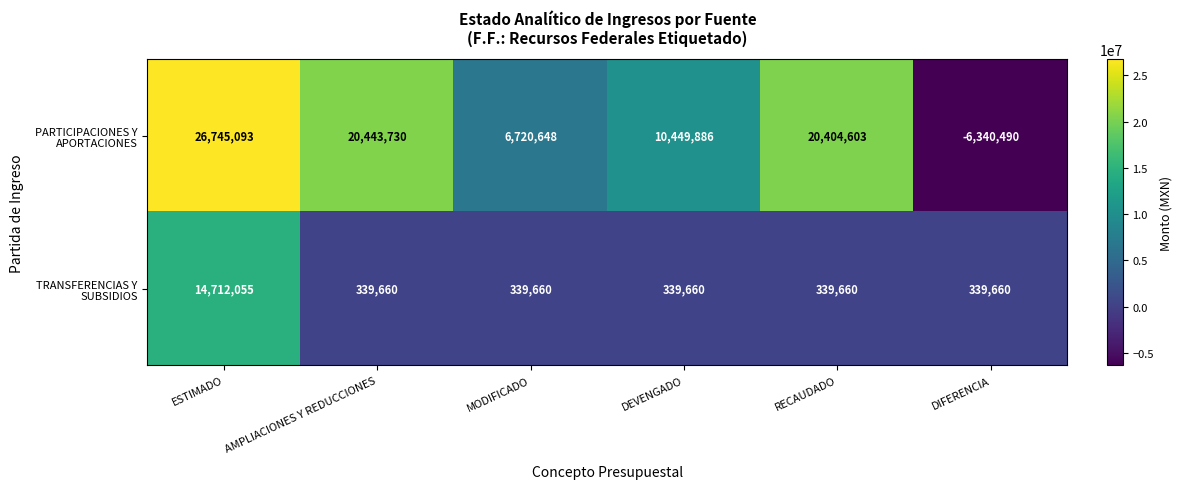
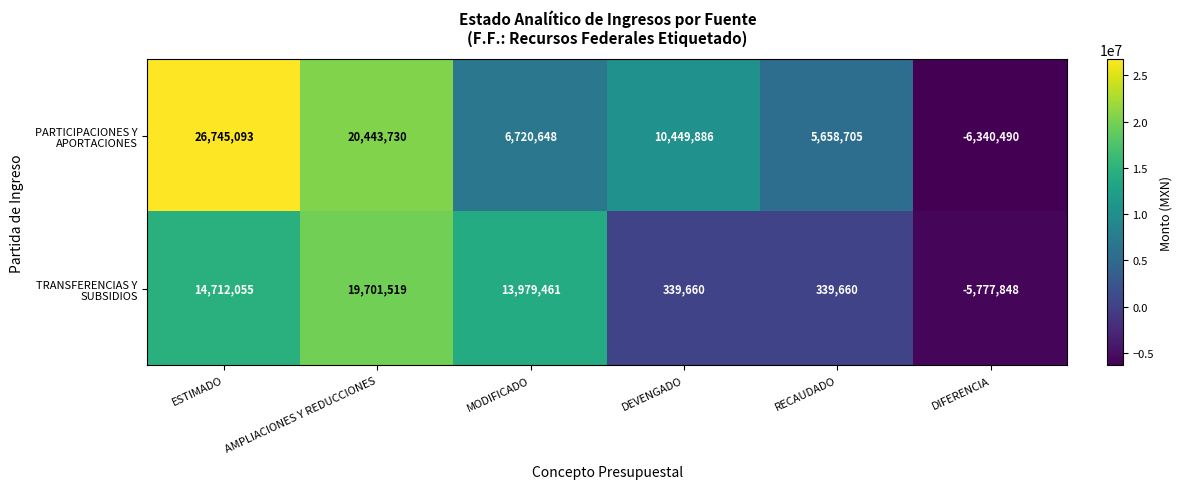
PARTICIPACIONES Y APORTACIONES, RECAUDADO: 20,404,603 -> 5,658,705
TRANSFERENCIAS Y SUBSIDIOS, AMPLIACIONES Y REDUCCIONES: 339,660 -> 19,701,519
TRANSFERENCIAS Y SUBSIDIOS, MODIFICADO: 339,660 -> 13,979,461
TRANSFERENCIAS Y SUBSIDIOS, DIFERENCIA: 339,660 -> -5,777,848
